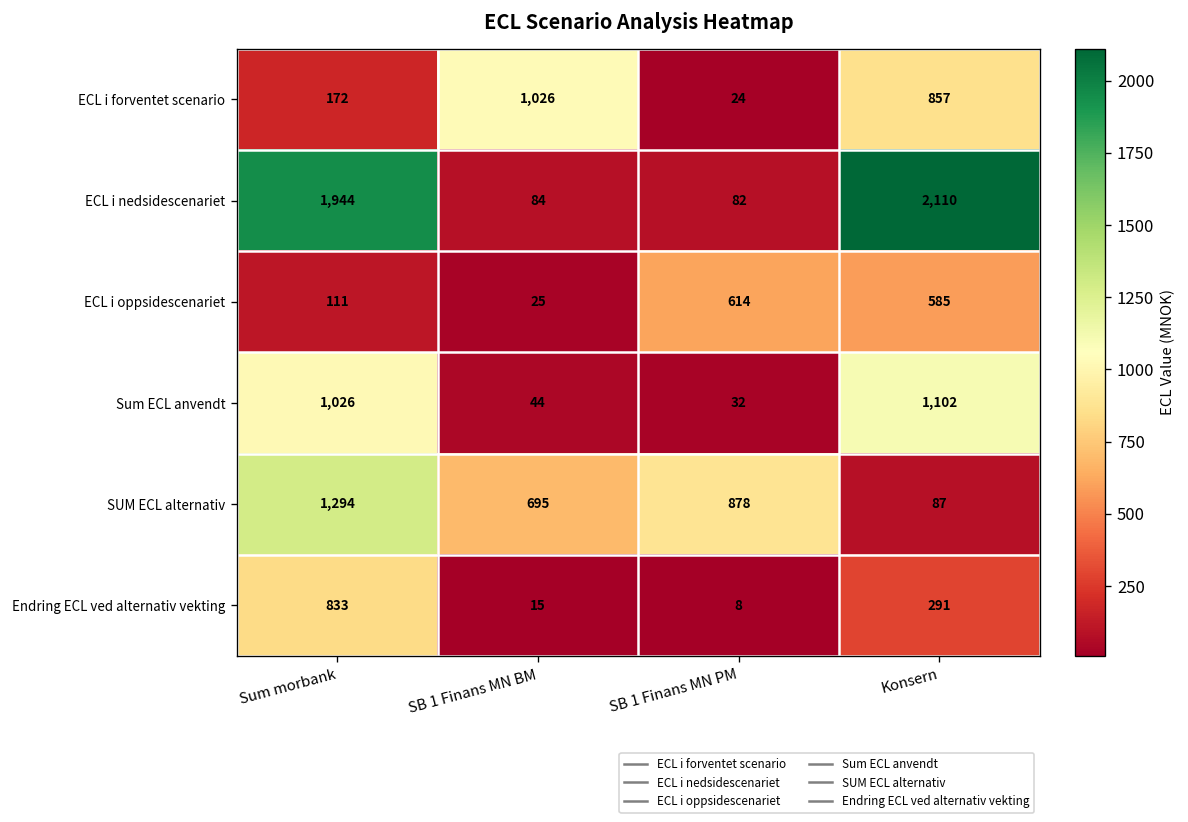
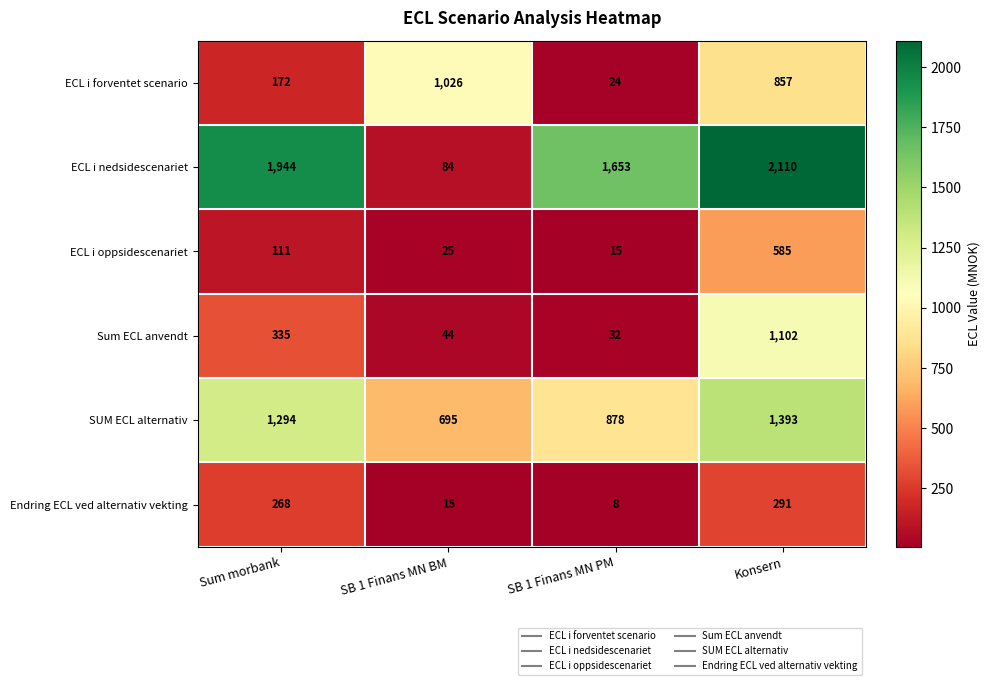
ECL i nedsidescenariet, SB 1 Finans MN PM: 82 -> 1,653
ECL i oppsidescenariet, SB 1 Finans MN PM: 614 -> 15
Sum ECL anvendt, Sum morbank: 1,026 -> 335
SUM ECL alternativ, Konsern: 87 -> 1,393
Endring ECL ved alternativ vekting, Sum morbank: 833 -> 268
